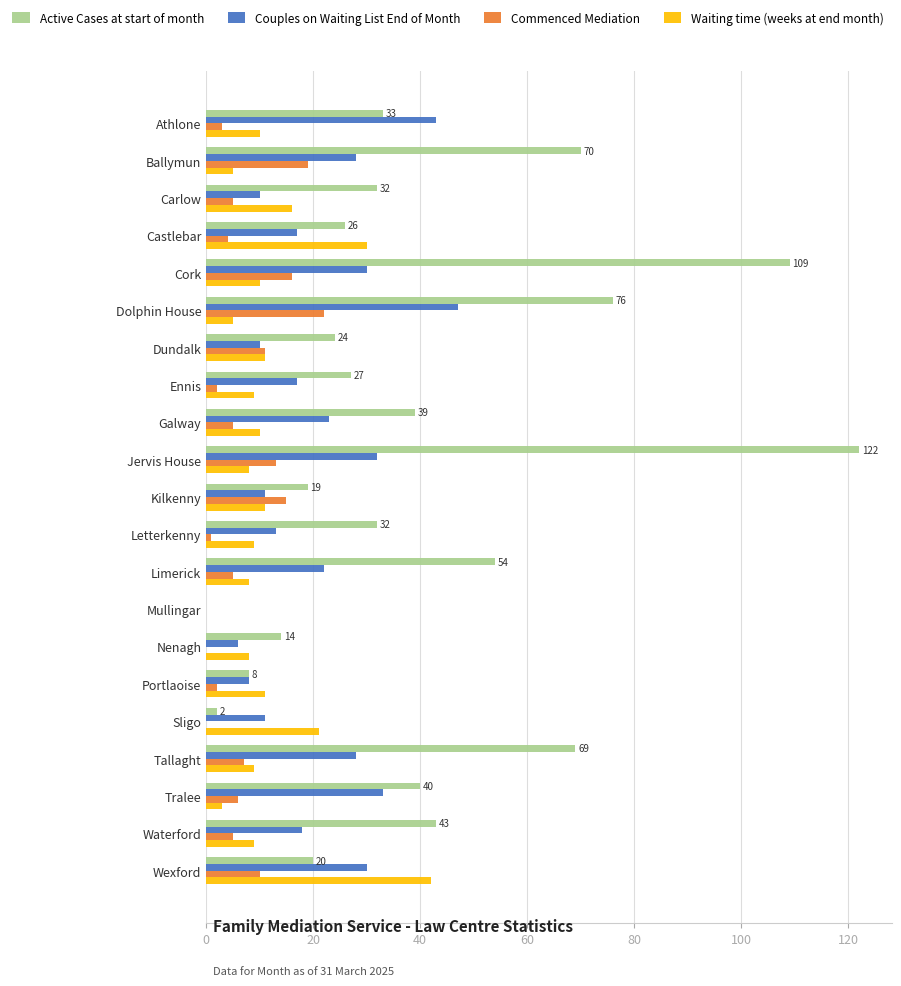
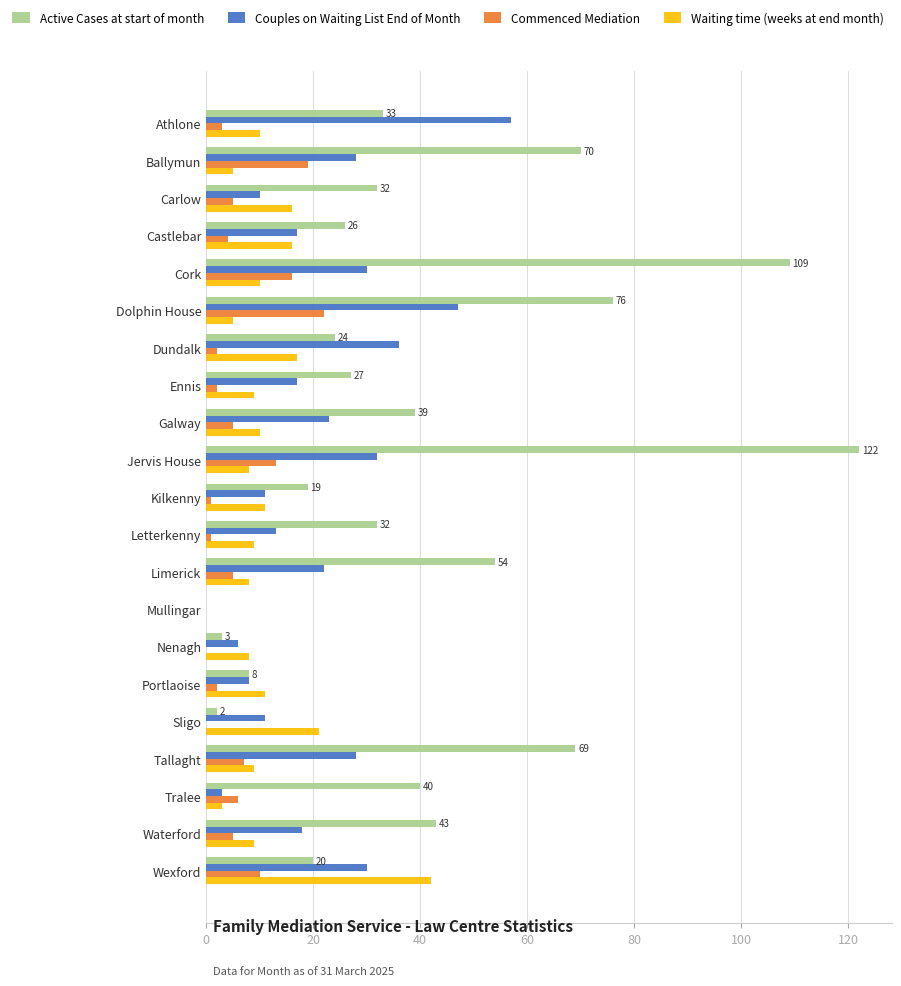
Couples on Waiting List End of Month, Athlone: 43 -> 57
Waiting time (weeks at end month), Castlebar: 30 -> 16
Couples on Waiting List End of Month, Dundalk: 10 -> 36
Commenced Mediation, Dundalk: 11 -> 2
Waiting time (weeks at end month), Dundalk: 11 -> 17
Commenced Mediation, Kilkenny: 15 -> 1
Active Cases at start of month, Nenagh: 14 -> 3
Couples on Waiting List End of Month, Tralee: 33 -> 3
